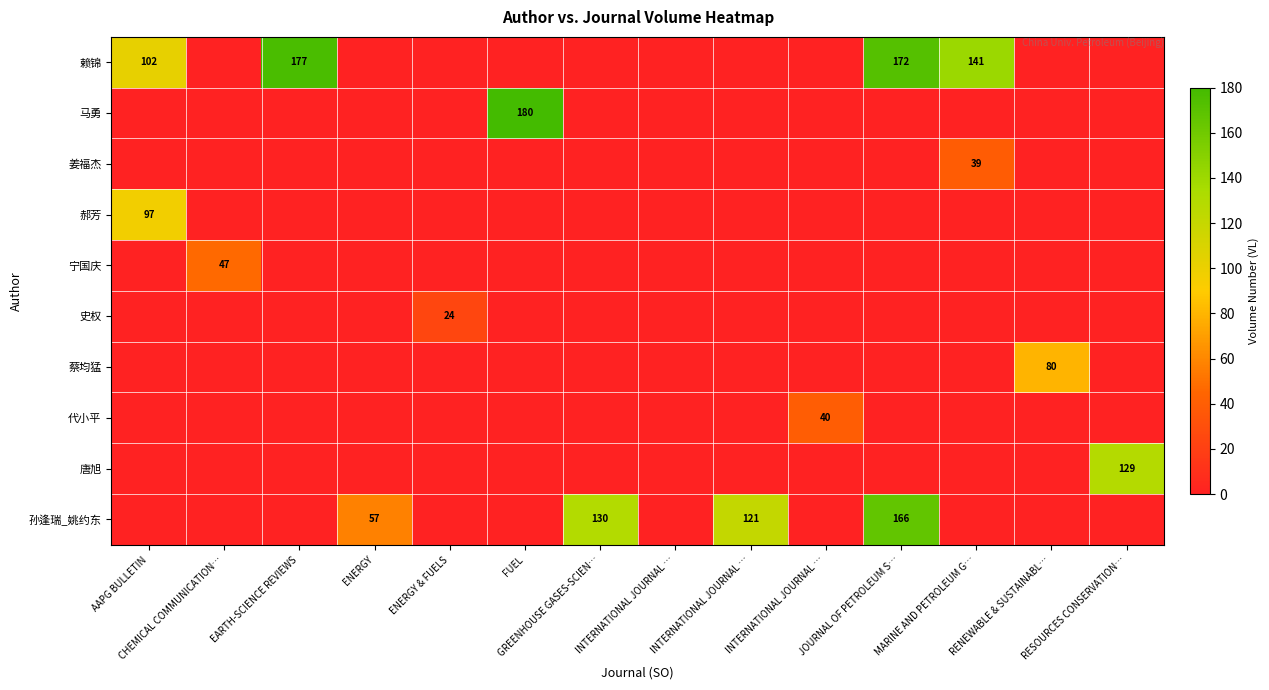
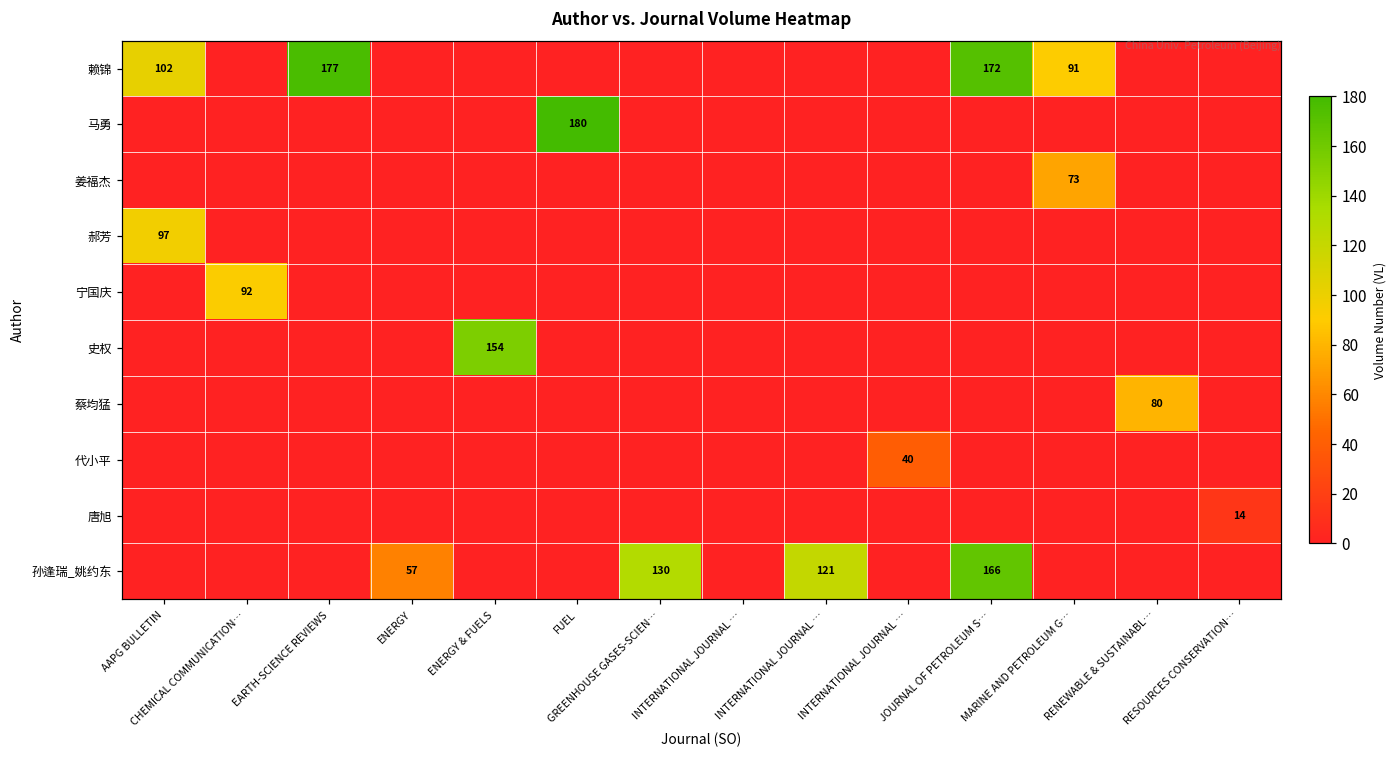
赖锦, MARINE AND PETROLEUM G…: 141 -> 91
姜福杰, MARINE AND PETROLEUM G…: 39 -> 73
宁国庆, CHEMICAL COMMUNICATION…: 47 -> 92
史权, ENERGY & FUELS: 24 -> 154
唐旭, RESOURCES CONSERVATION…: 129 -> 14
